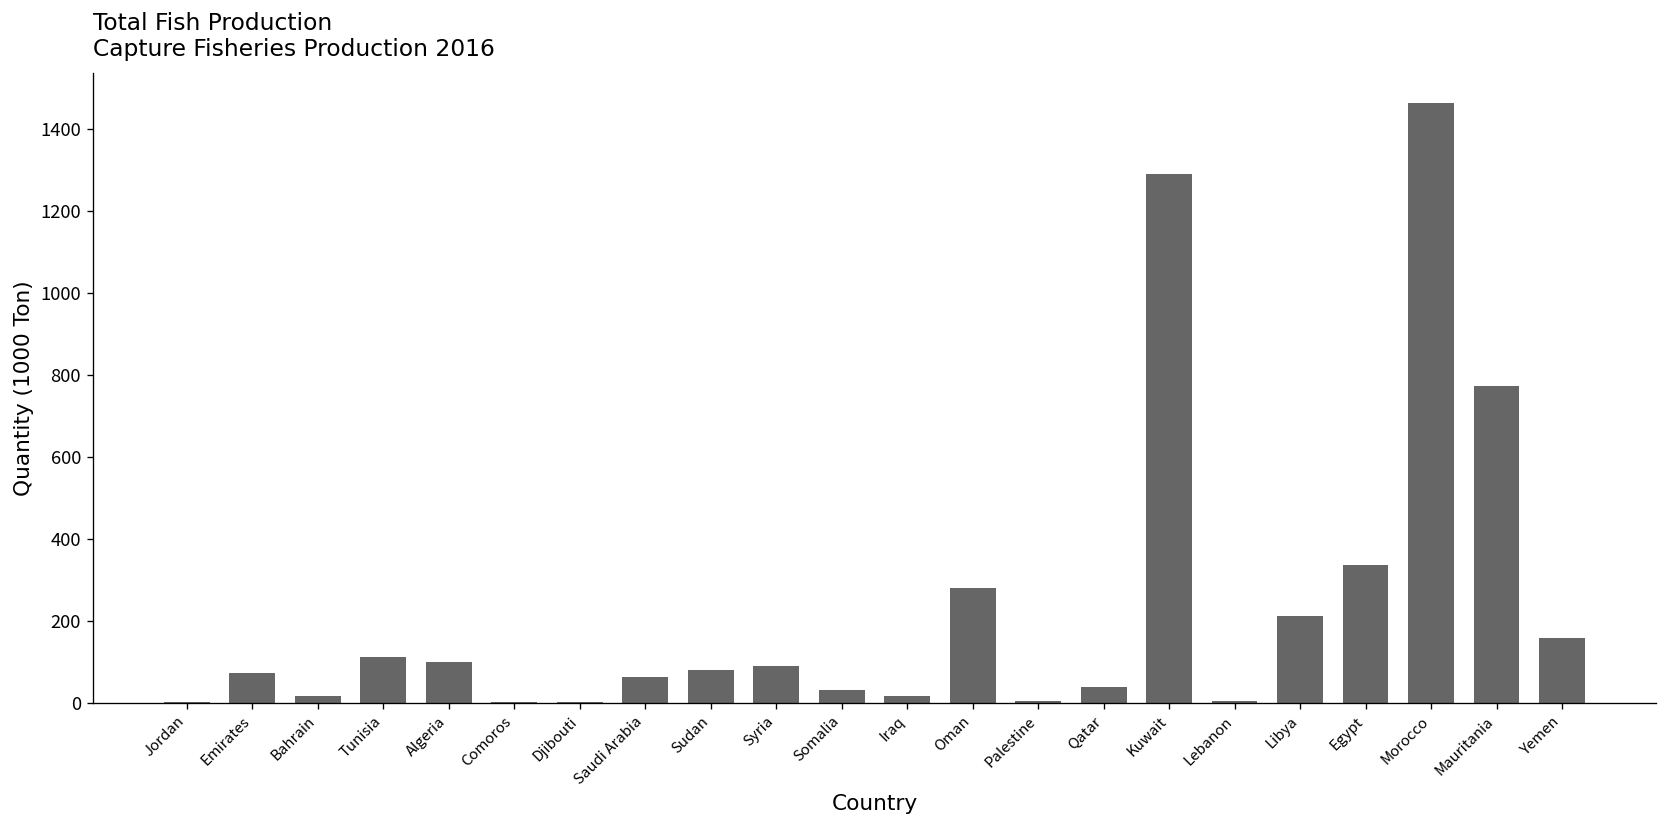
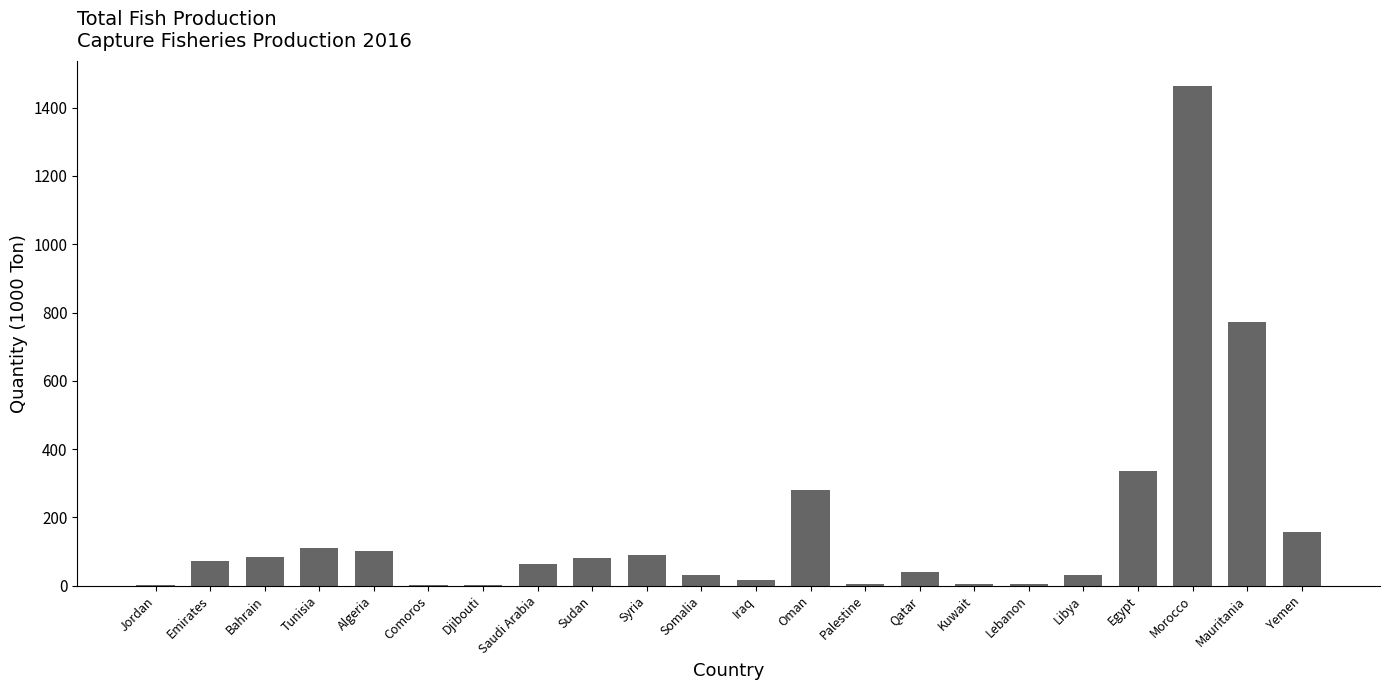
Bahrain: 20 -> 80
Kuwait: 1290 -> 10
Libya: 210 -> 30
